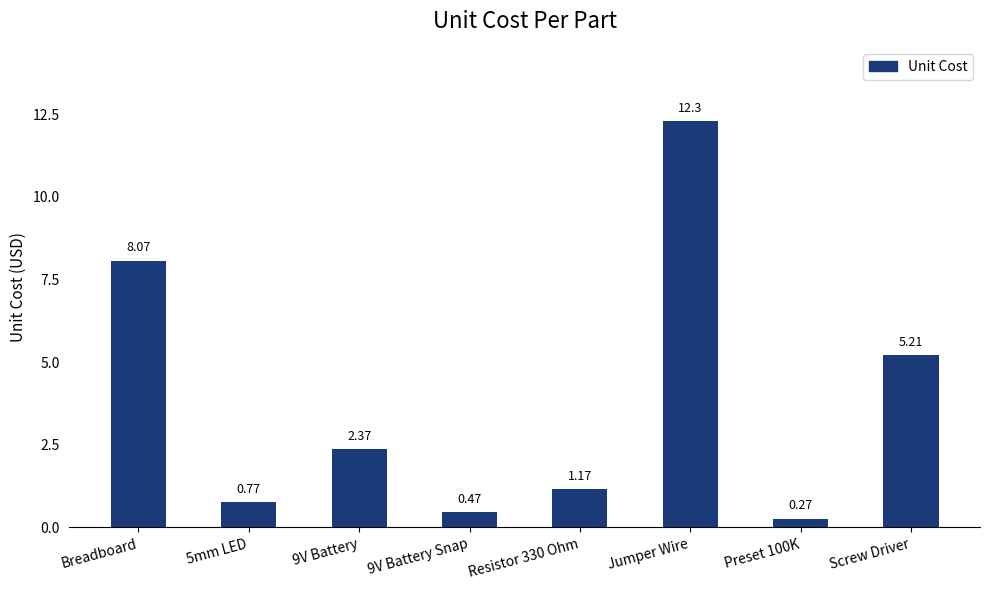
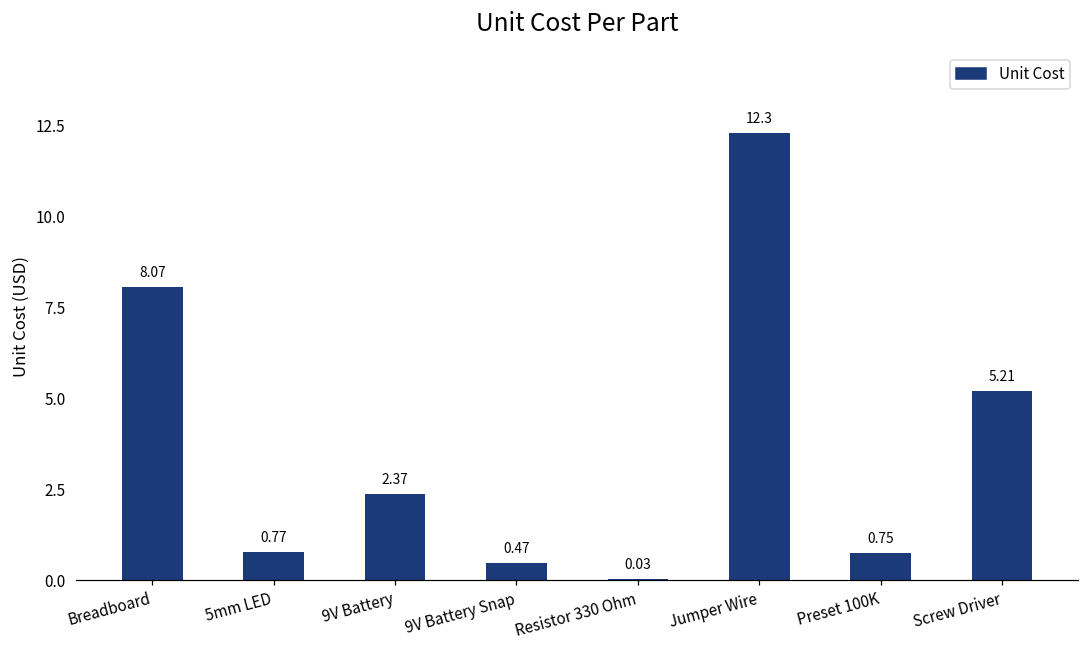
Resistor 330 Ohm: 1.17 -> 0.03
Preset 100K: 0.27 -> 0.75
